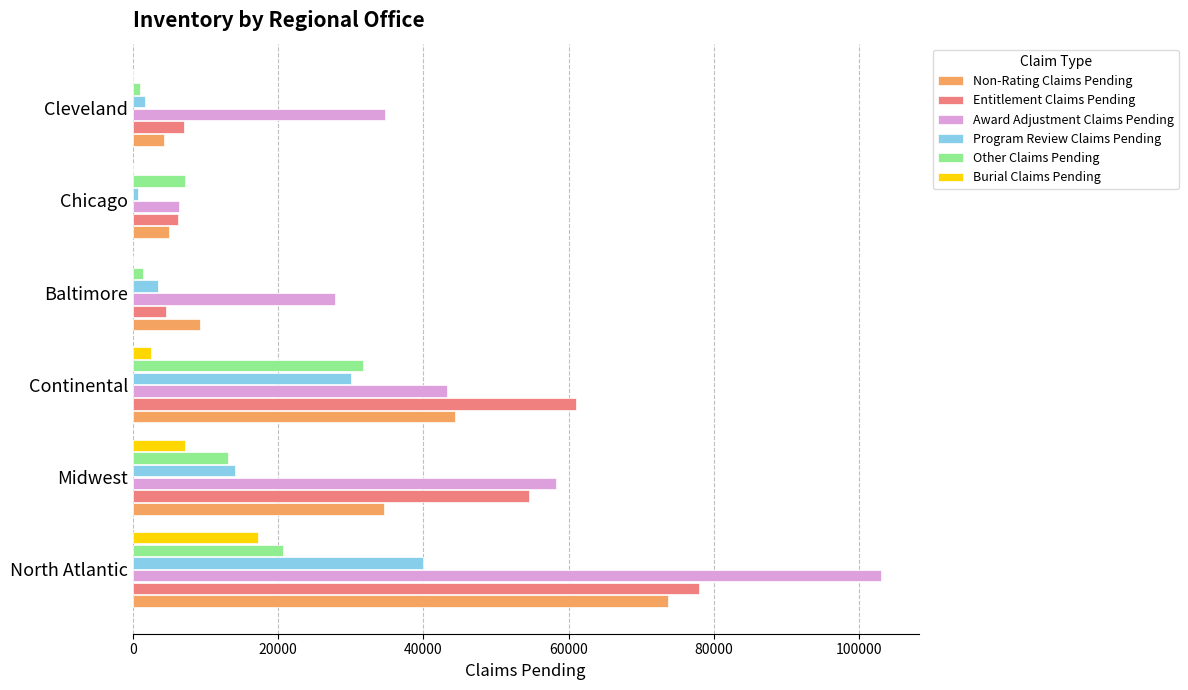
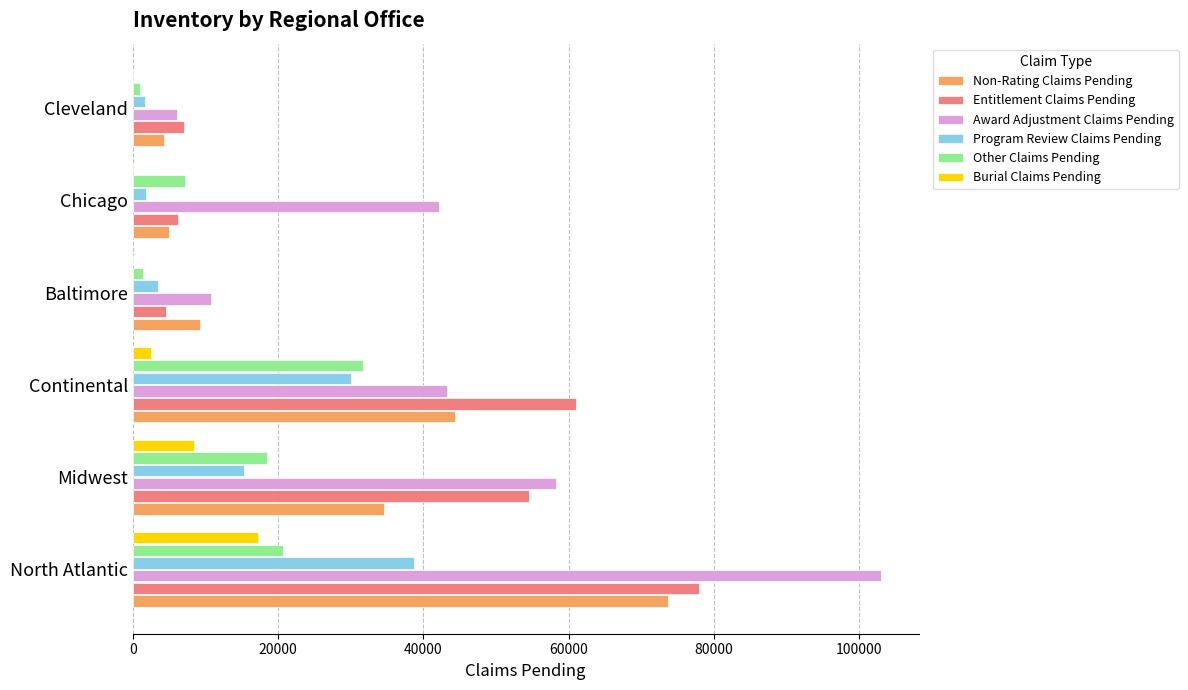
Award Adjustment Claims Pending, Cleveland: 35000 -> 6000
Program Review Claims Pending, Chicago: 1000 -> 2000
Award Adjustment Claims Pending, Chicago: 6000 -> 42000
Award Adjustment Claims Pending, Baltimore: 28000 -> 11000
Burial Claims Pending, Midwest: 7000 -> 8000
Other Claims Pending, Midwest: 13000 -> 19000
Program Review Claims Pending, Midwest: 14000 -> 15000
Program Review Claims Pending, North Atlantic: 40000 -> 39000
